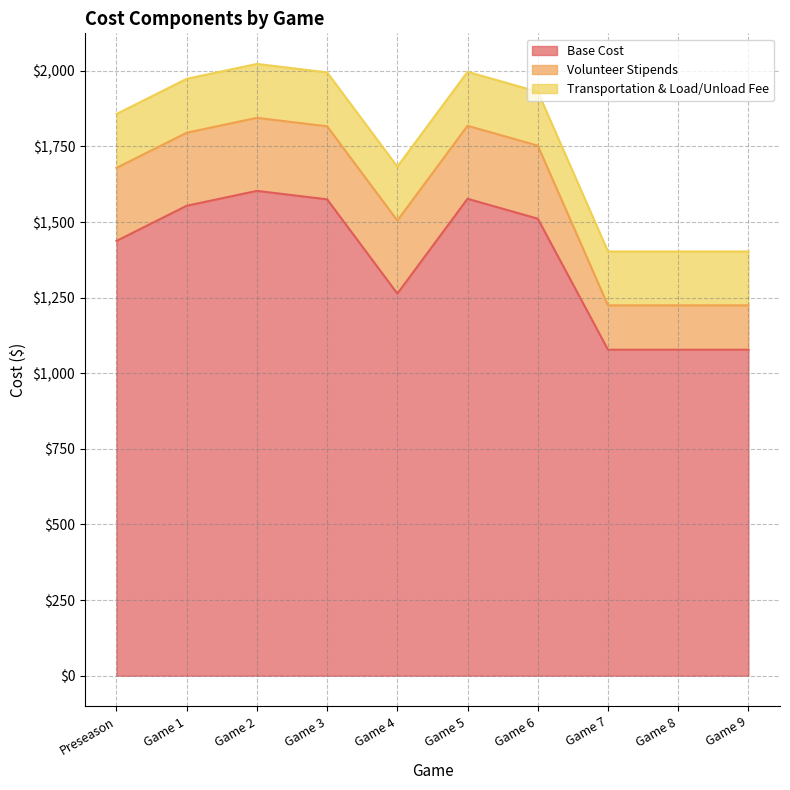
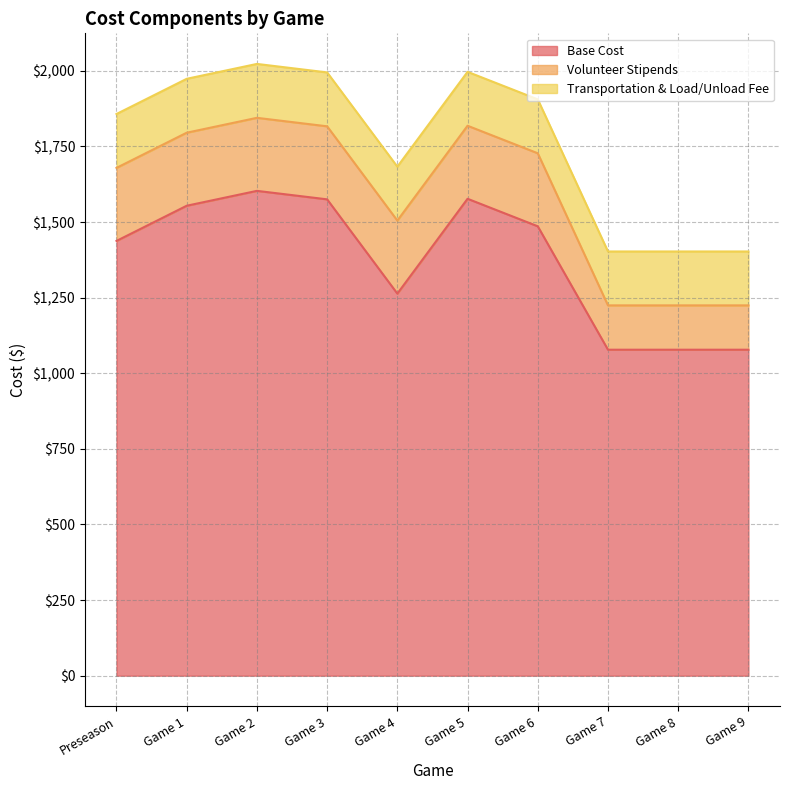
Base Cost, Game 6: $1,510 -> $1,490
